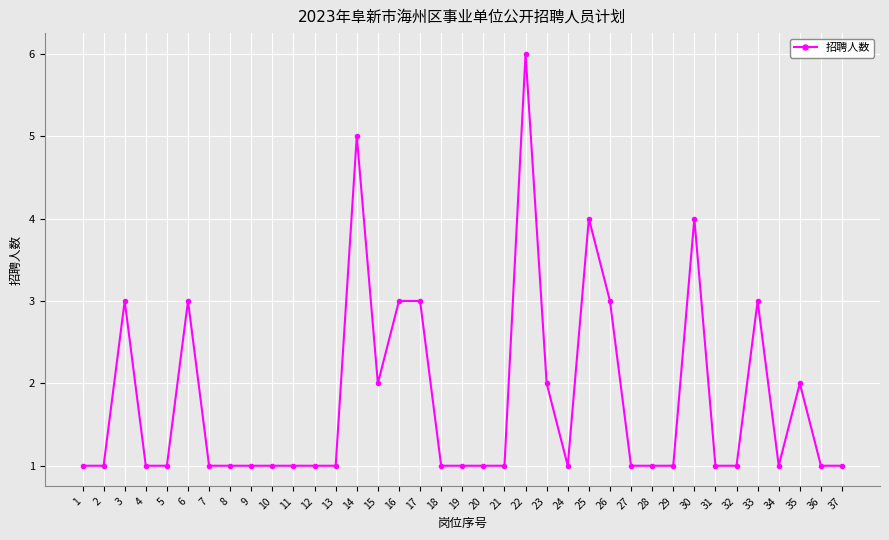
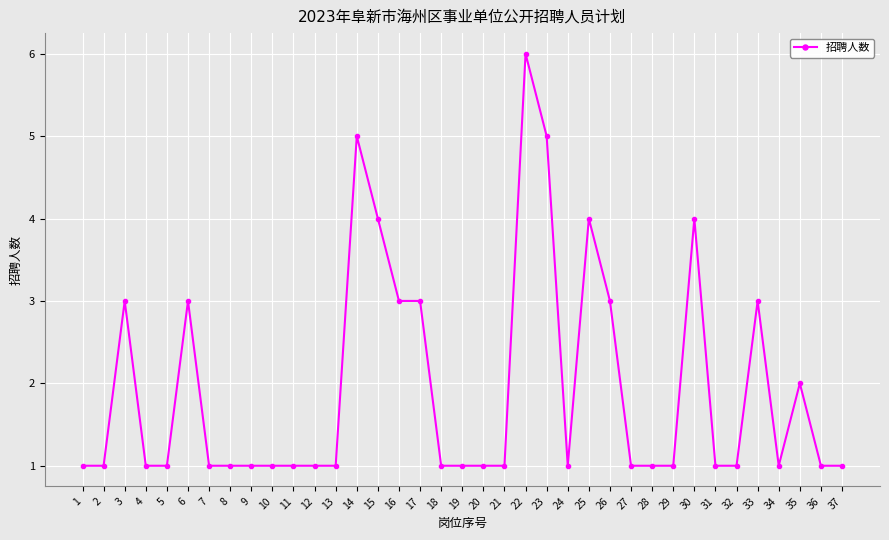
15: 2 -> 4
23: 2 -> 5
